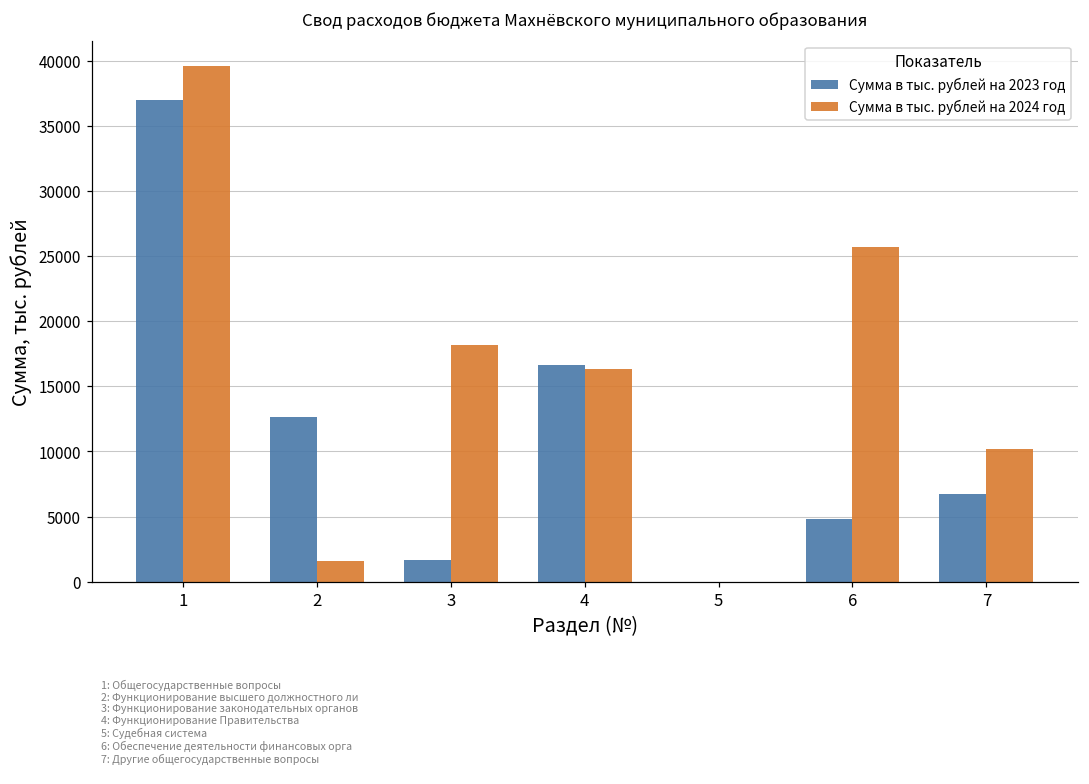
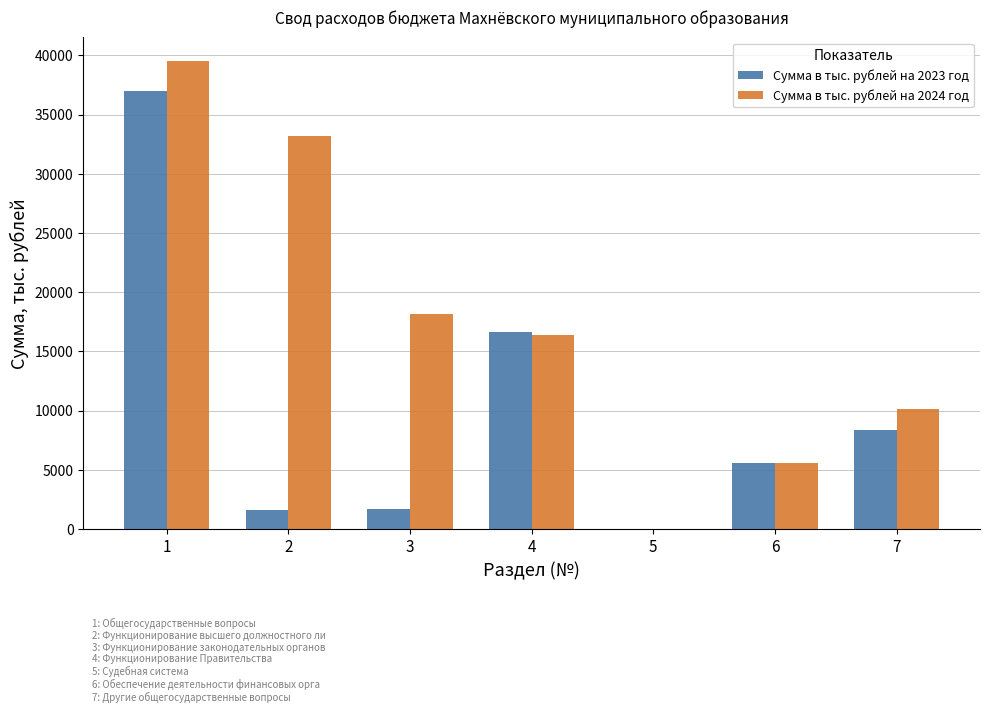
Сумма в тыс. рублей на 2023 год, 2: 12600 -> 1600
Сумма в тыс. рублей на 2024 год, 2: 1600 -> 33100
Сумма в тыс. рублей на 2023 год, 6: 4800 -> 5500
Сумма в тыс. рублей на 2024 год, 6: 25700 -> 5500
Сумма в тыс. рублей на 2023 год, 7: 6700 -> 8400
